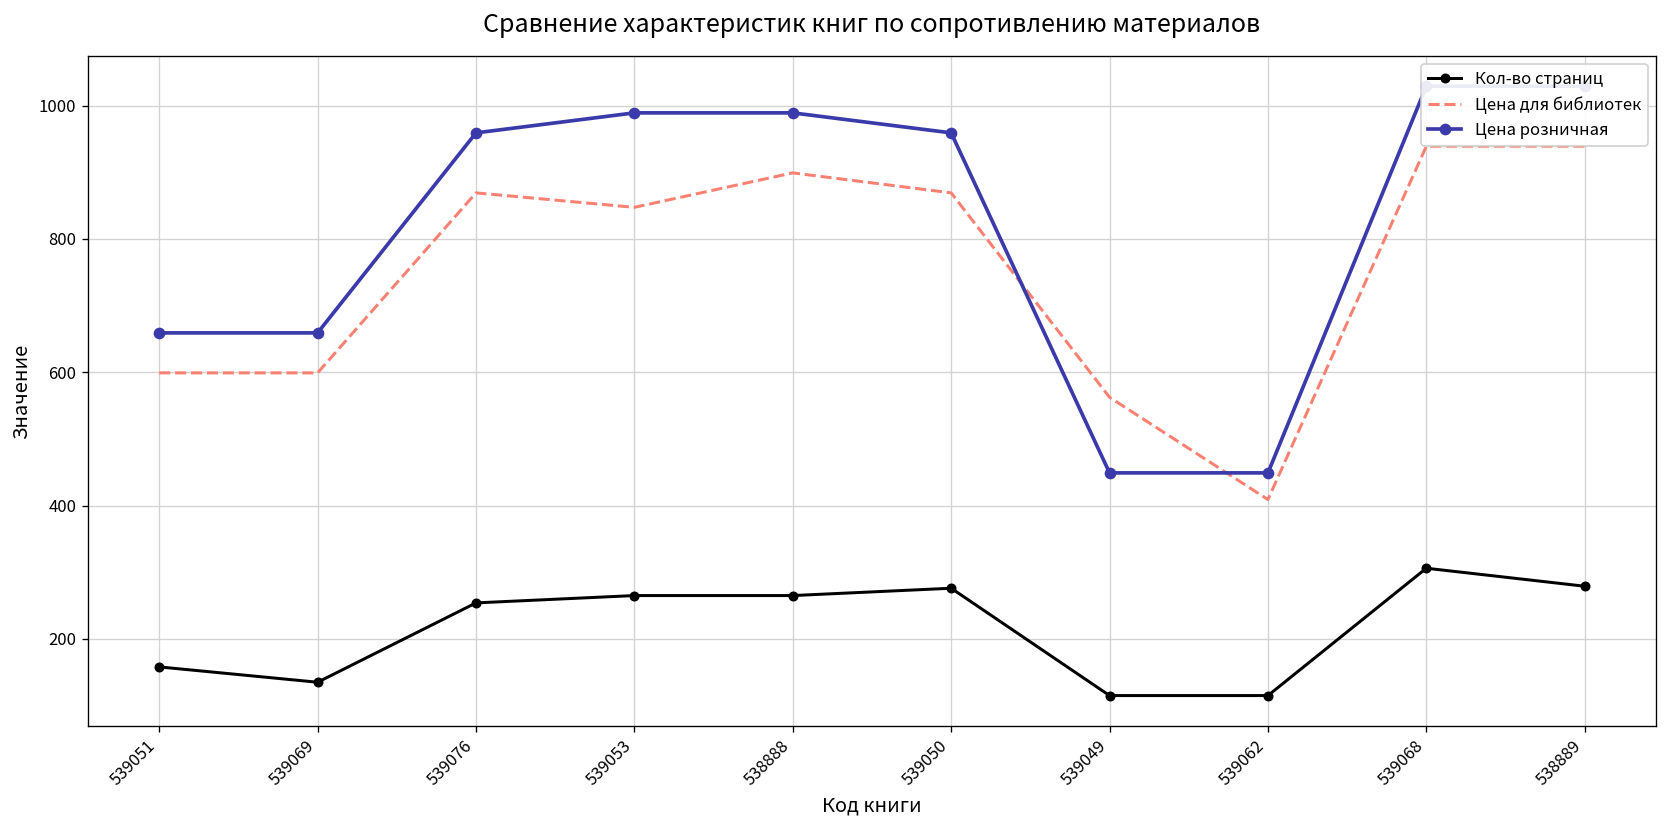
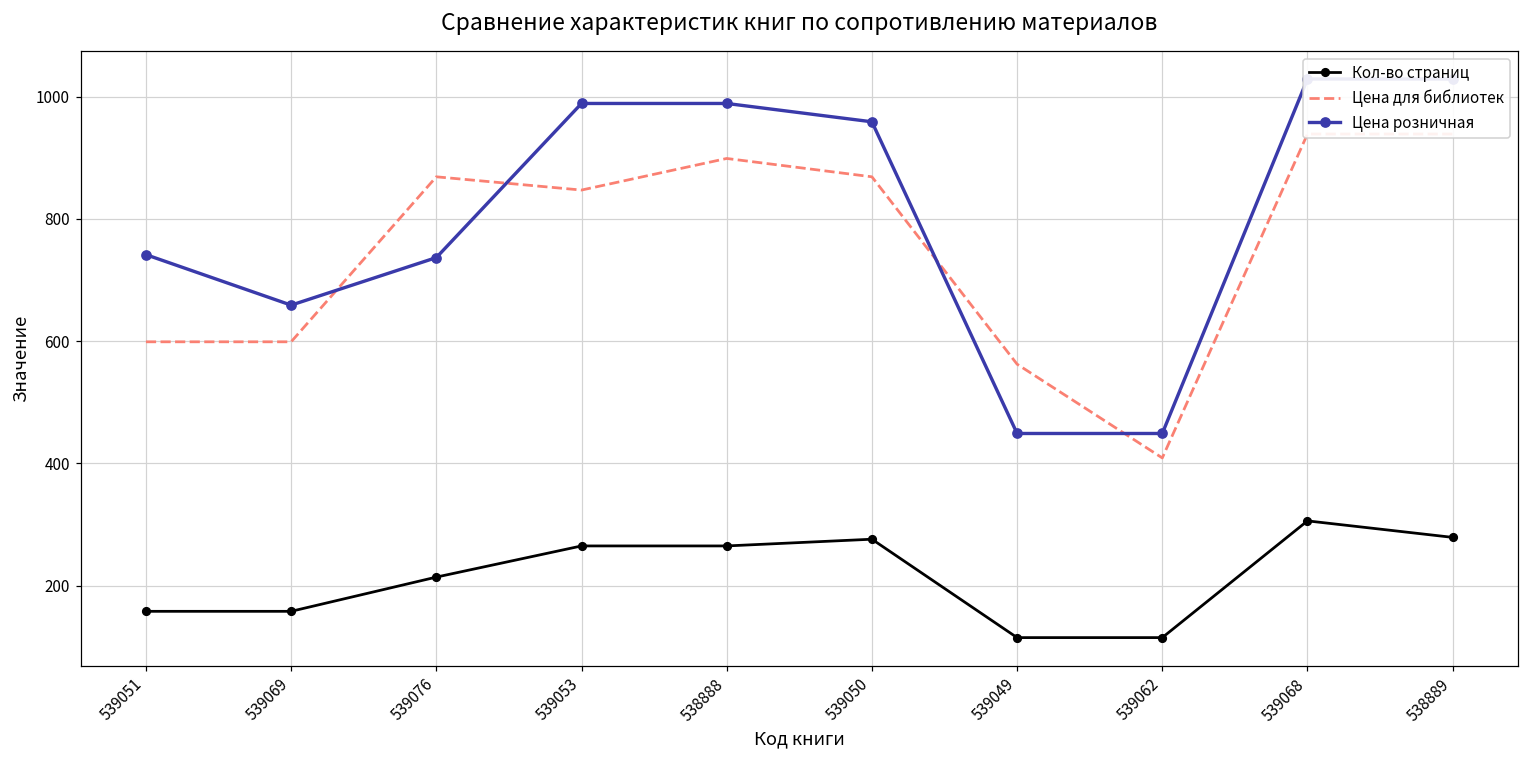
Цена розничная, 539051: 660 -> 740
Кол-во страниц, 539069: 140 -> 160
Кол-во страниц, 539076: 250 -> 210
Цена розничная, 539076: 960 -> 740
